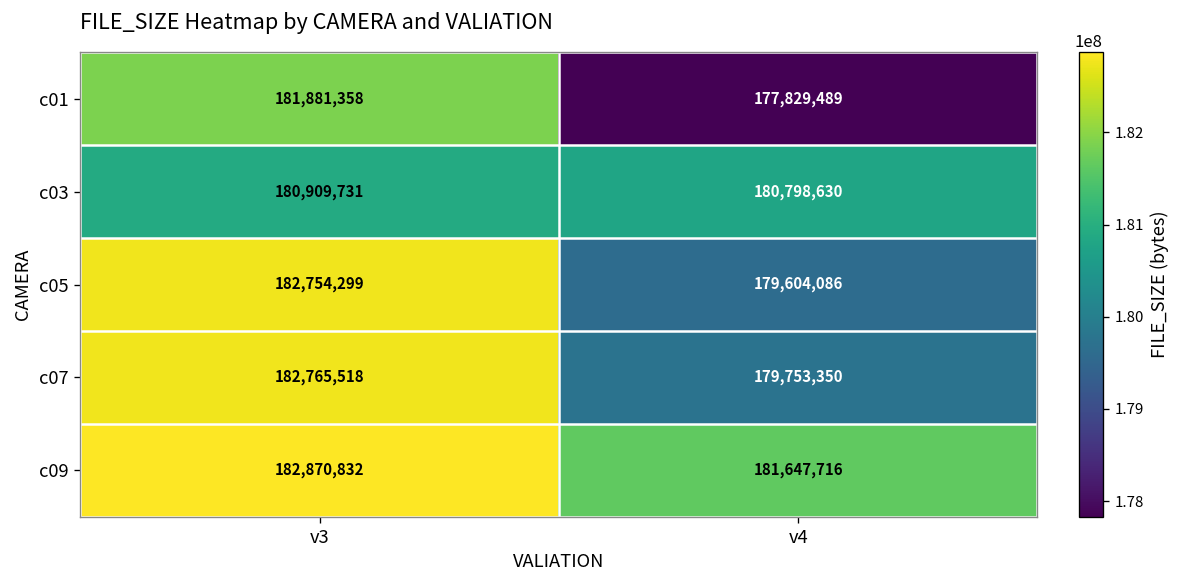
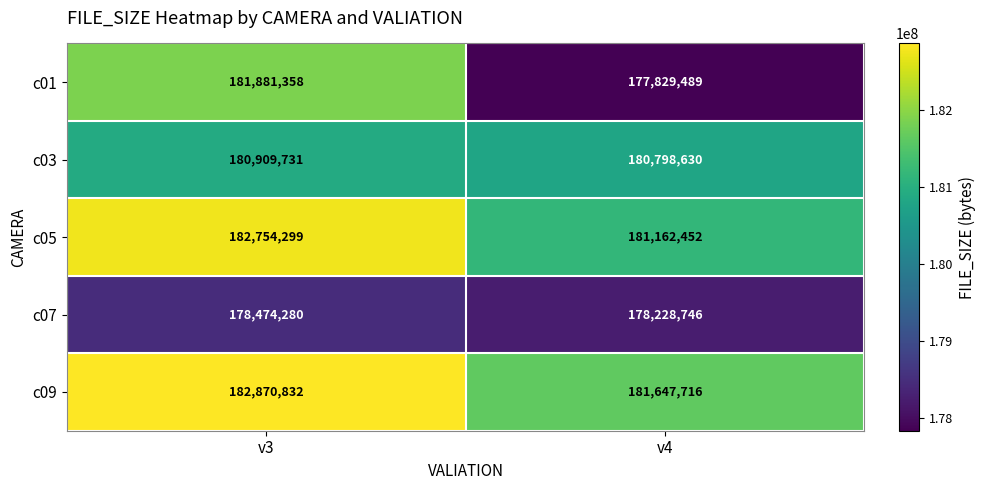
c05, v4: 179,604,086 -> 181,162,452
c07, v3: 182,765,518 -> 178,474,280
c07, v4: 179,753,350 -> 178,228,746
